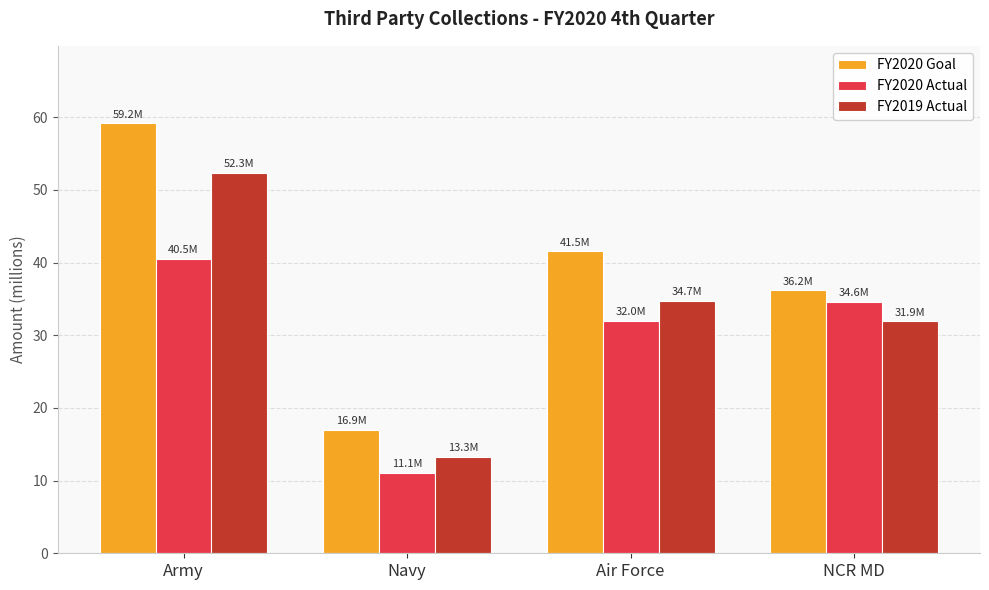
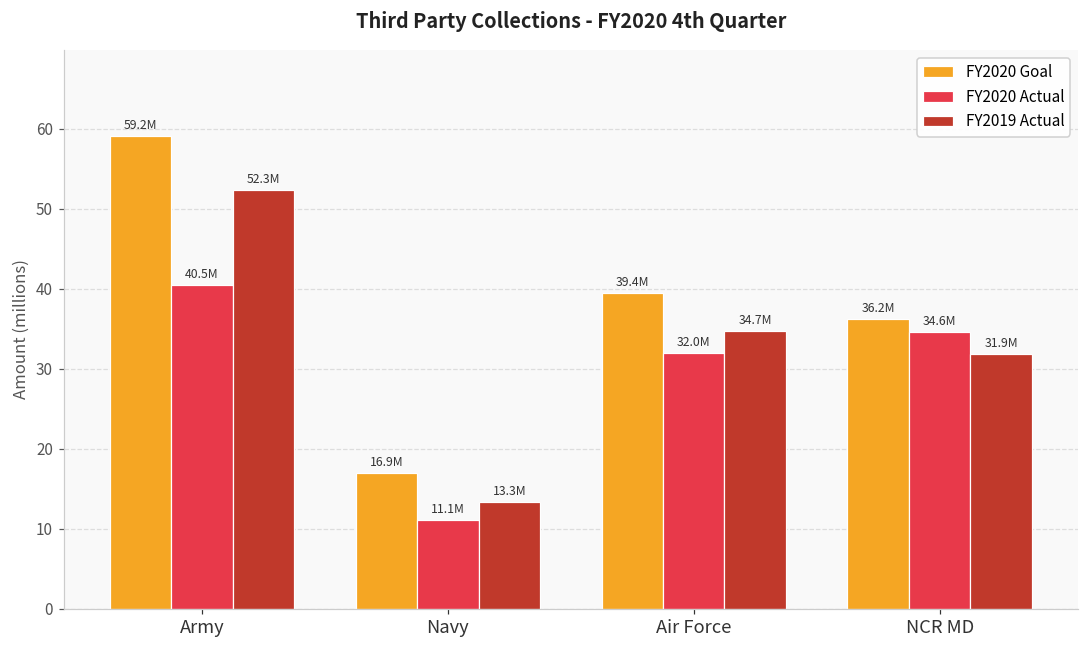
FY2020 Goal, Air Force: 41.5M -> 39.4M
